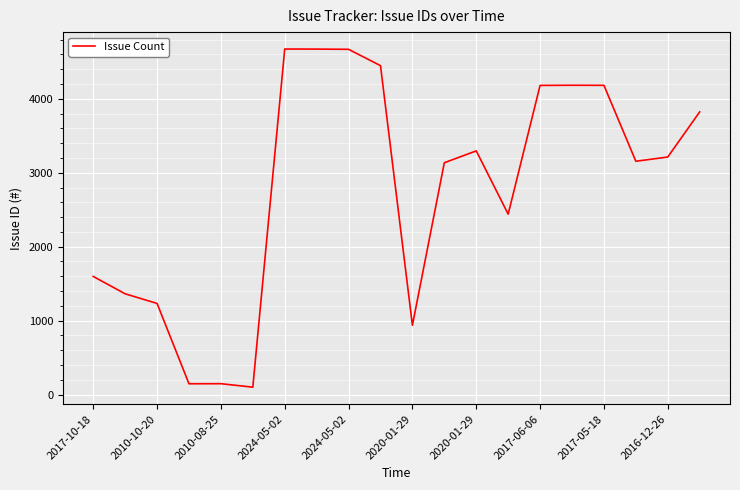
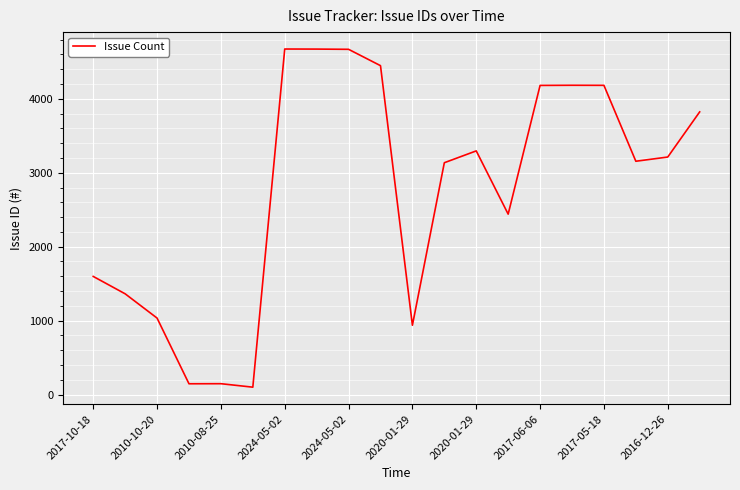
2010-10-20: 1200 -> 1000
